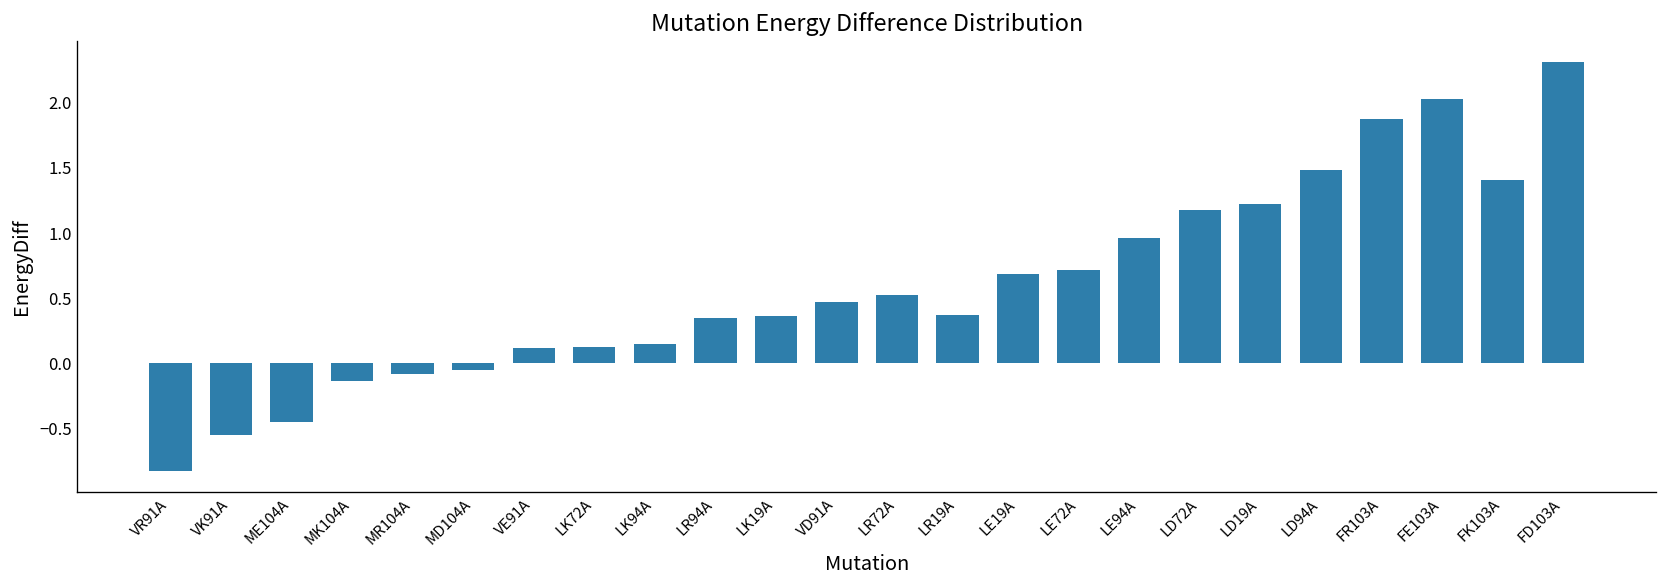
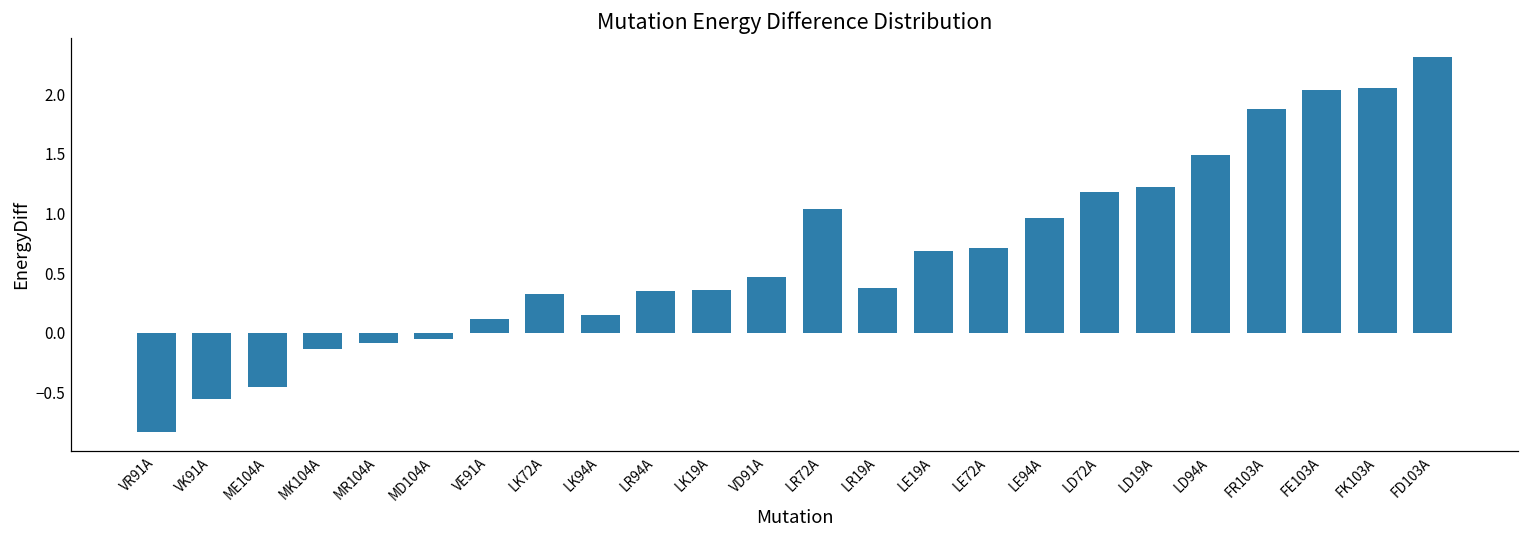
LK72A: 0.12 -> 0.33
LR72A: 0.52 -> 1.04
FK103A: 1.41 -> 2.05
